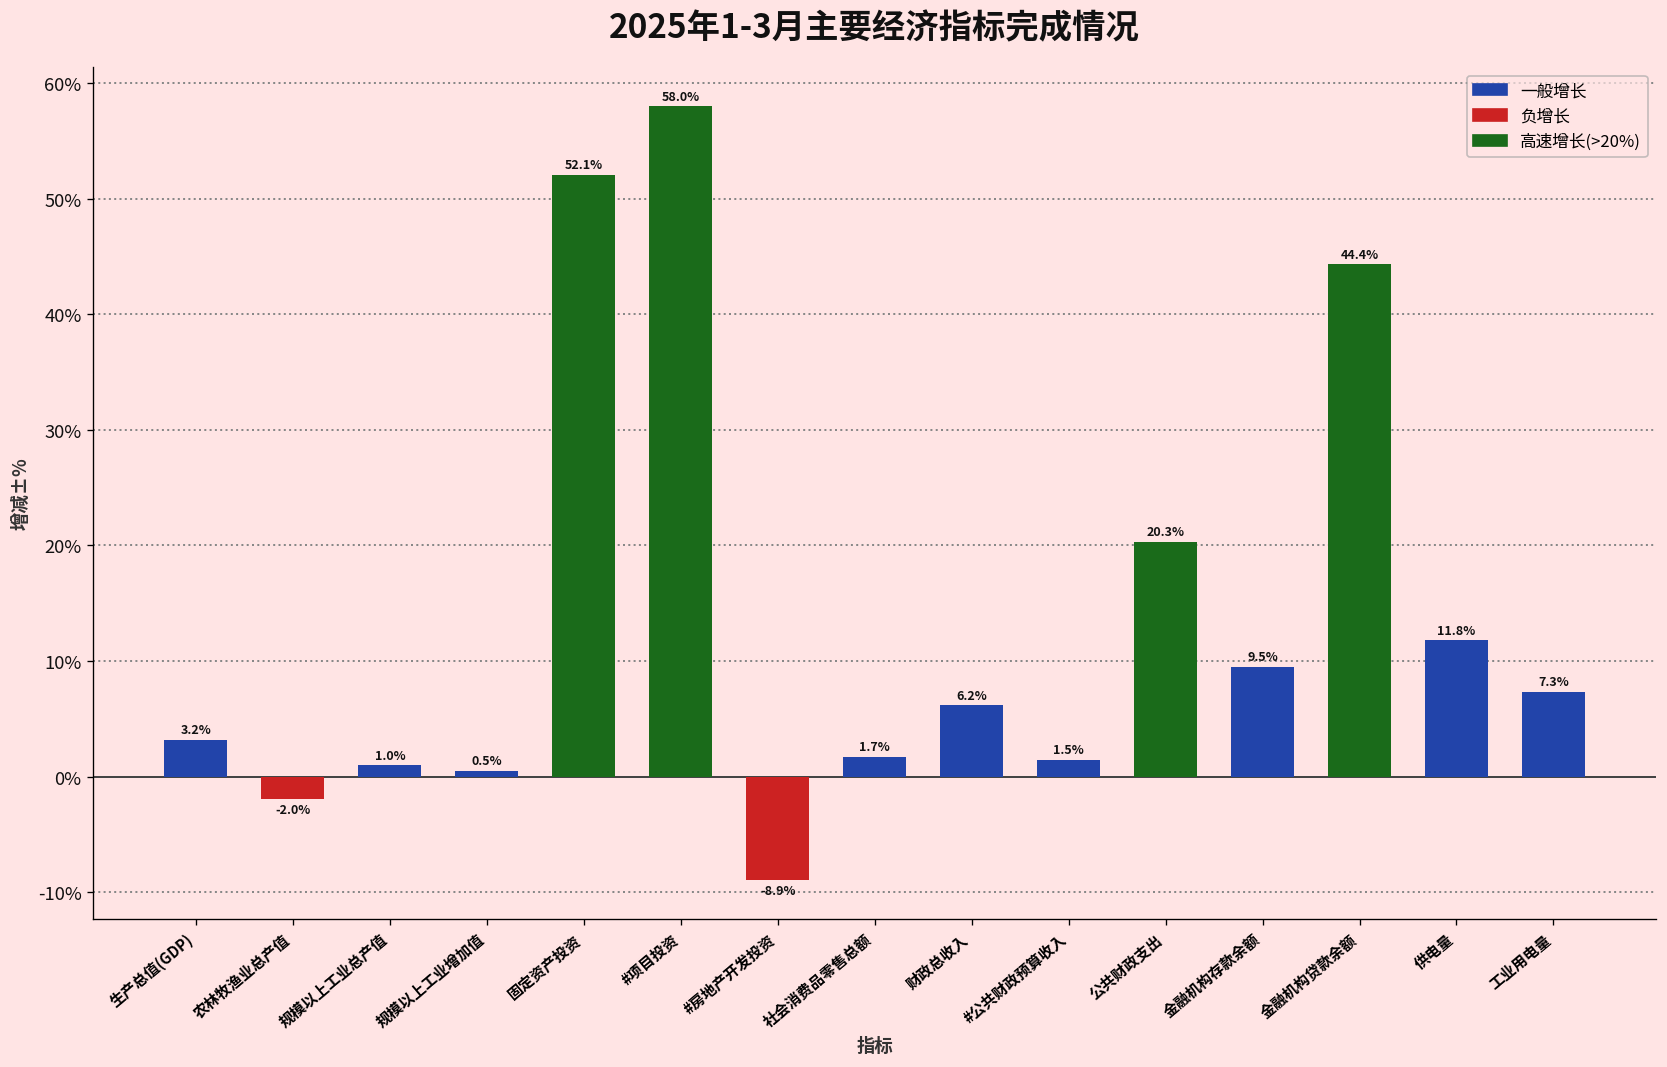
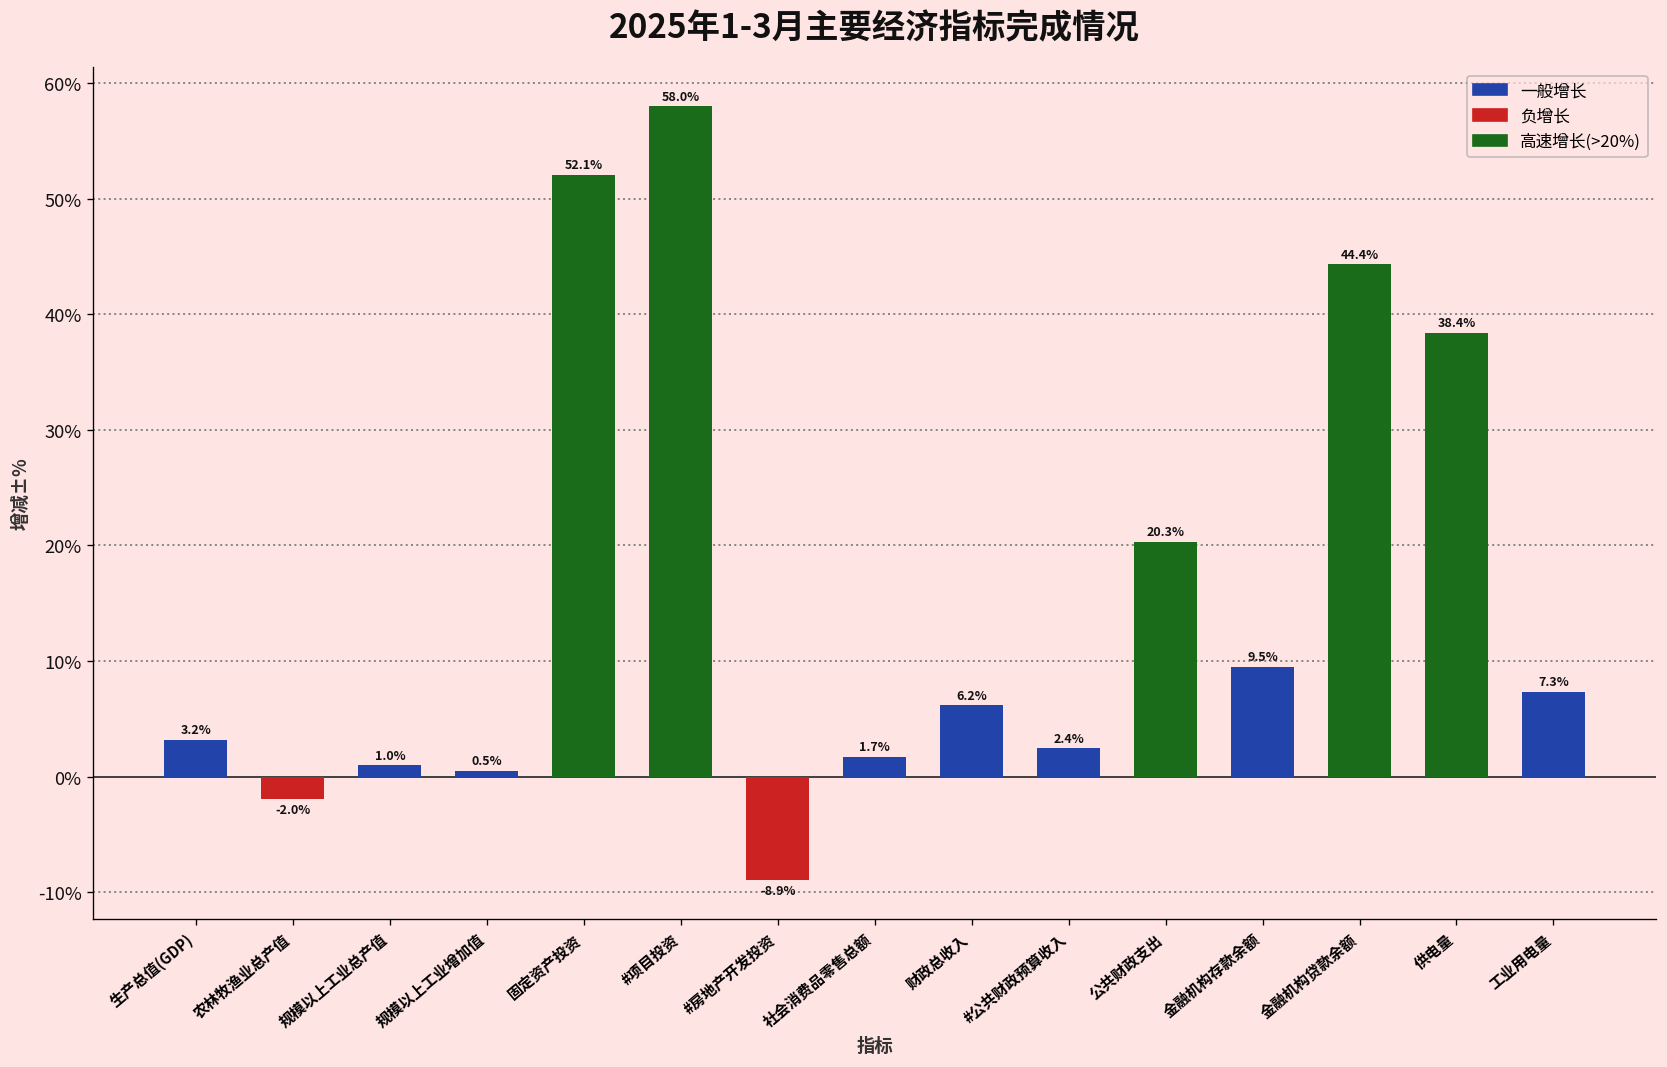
#公共财政预算收入: 1.5% -> 2.4%
供电量: 11.8% -> 38.4%
